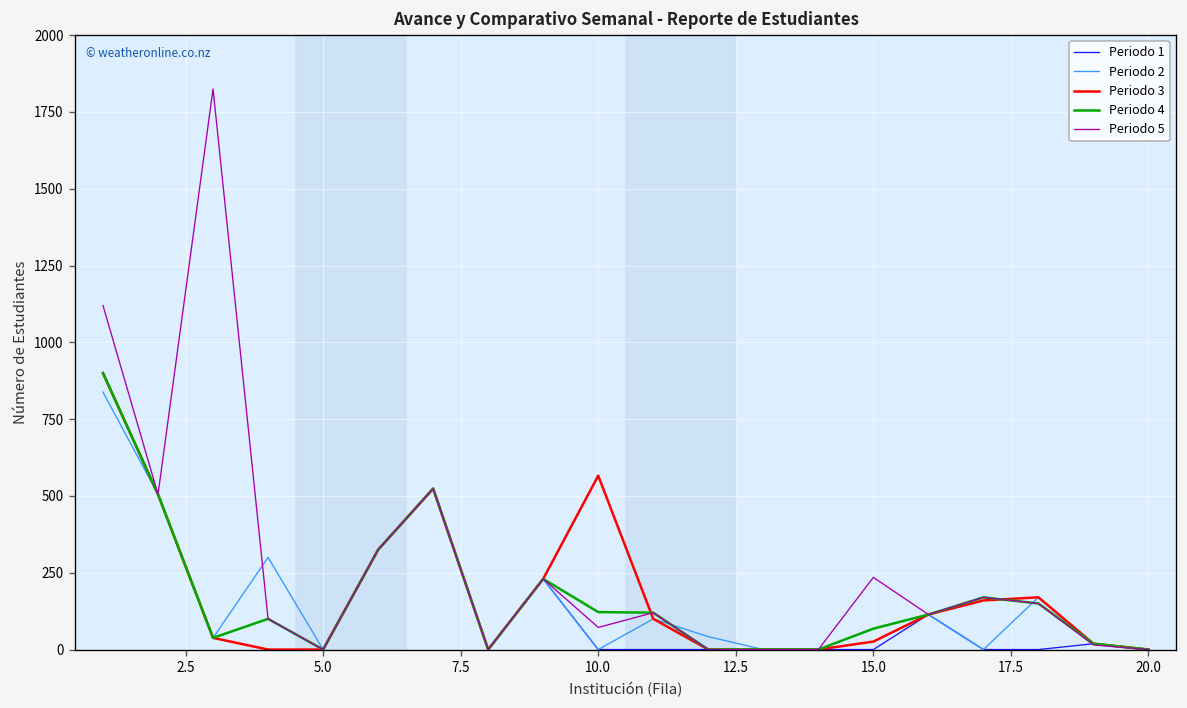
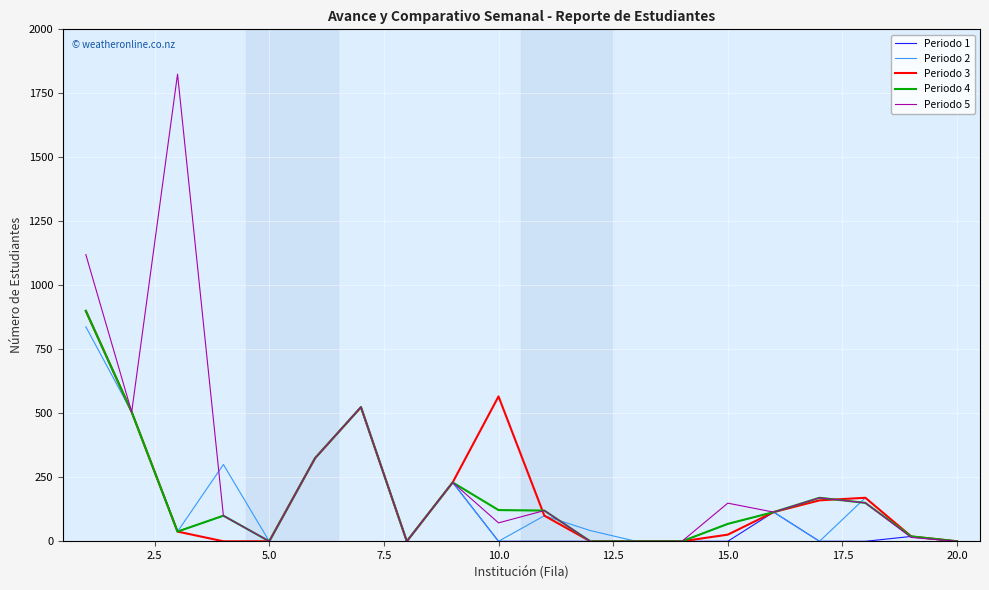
Periodo 5, 15.0: 240 -> 150
